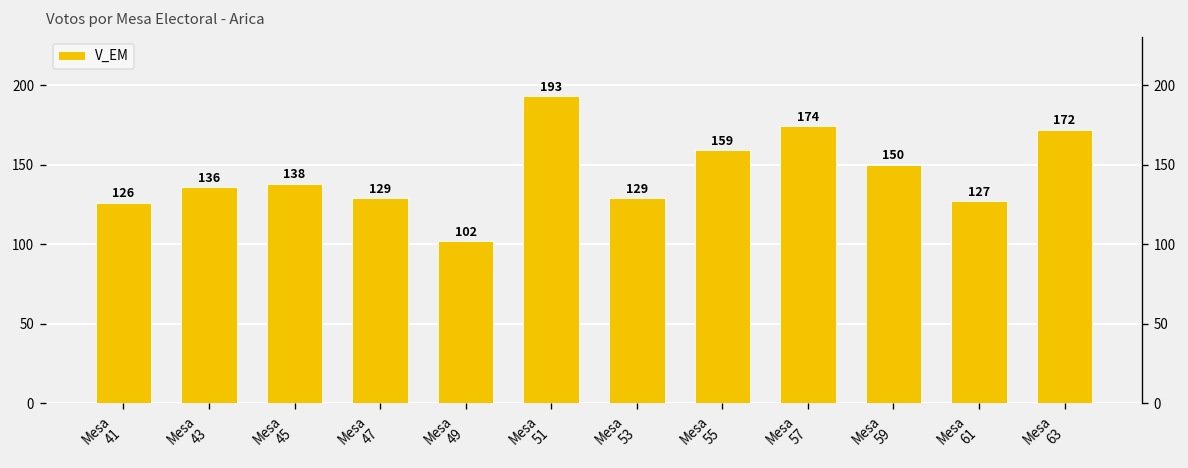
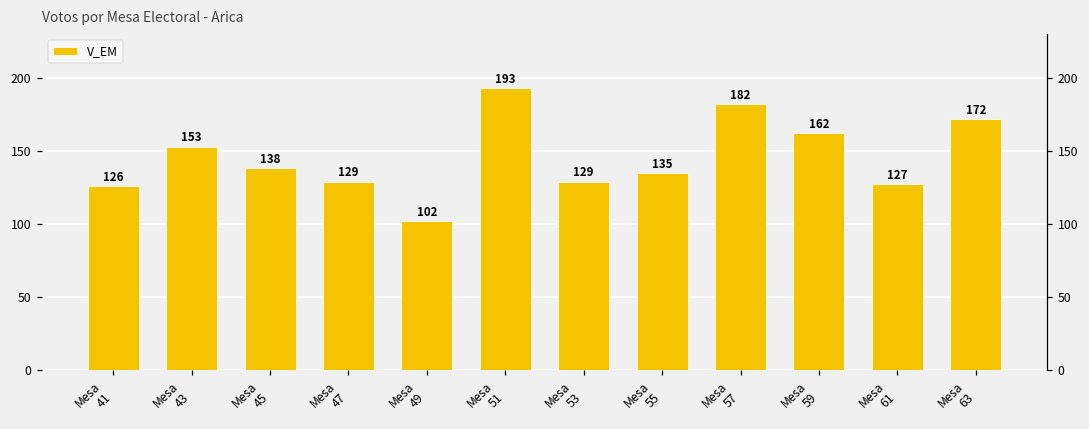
Mesa 43: 136 -> 153
Mesa 55: 159 -> 135
Mesa 57: 174 -> 182
Mesa 59: 150 -> 162
